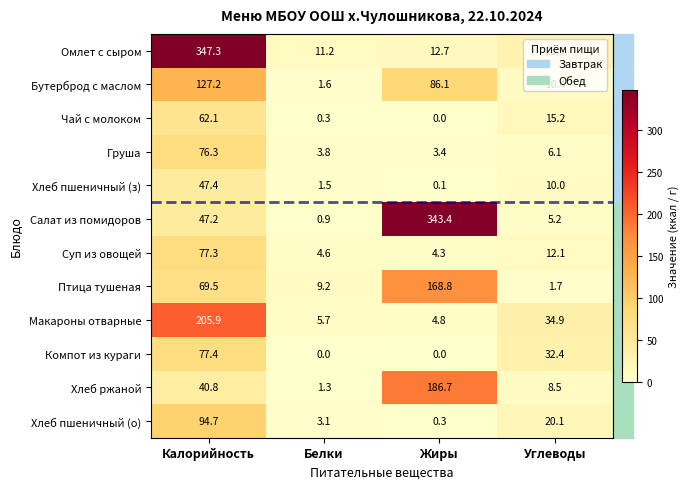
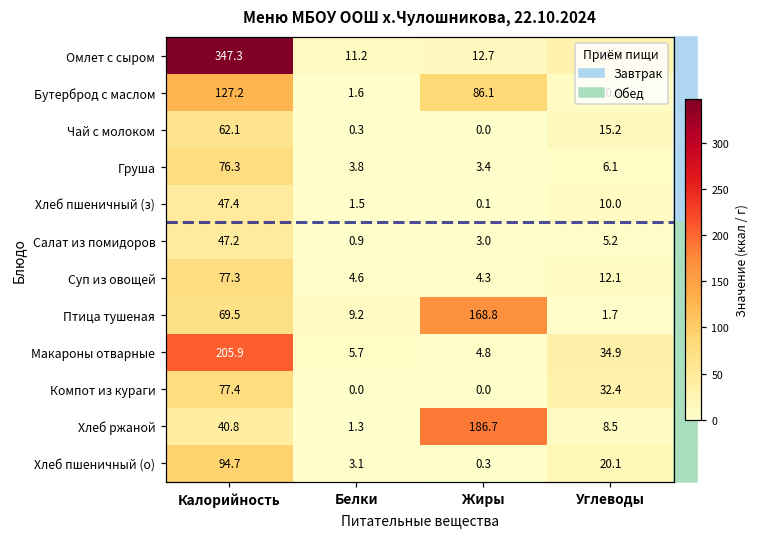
Салат из помидоров, Жиры: 343.4 -> 3.0
